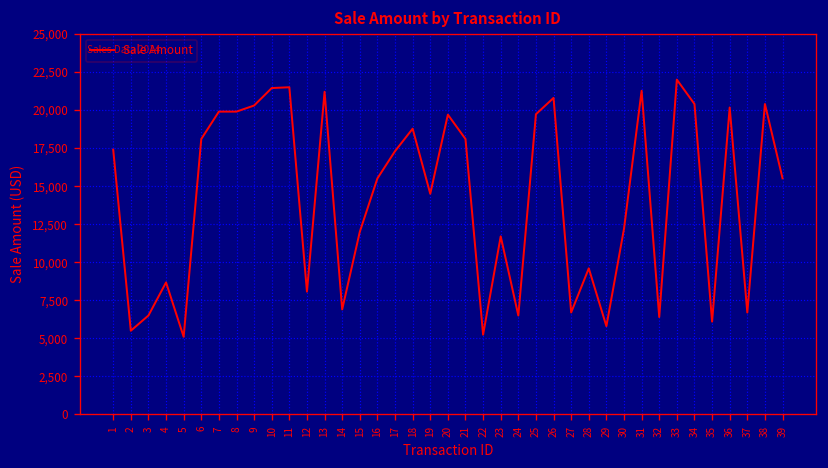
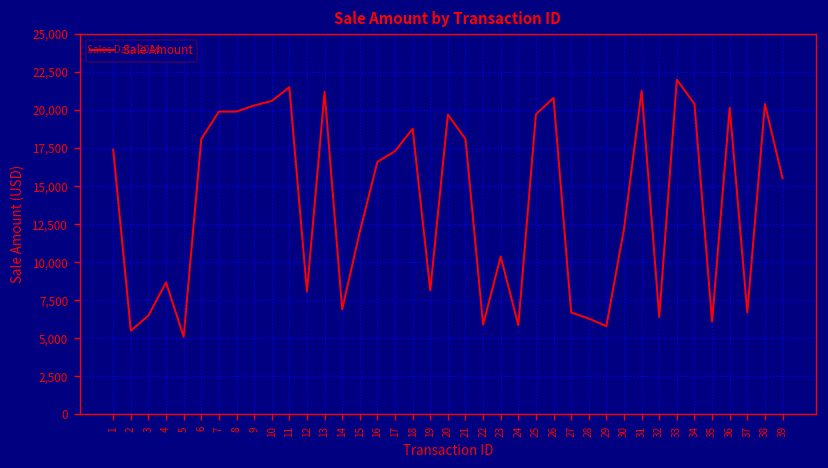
10: 21,400 -> 20,600
16: 15,500 -> 16,600
19: 14,500 -> 8,200
22: 5,200 -> 5,900
23: 11,700 -> 10,400
24: 6,500 -> 5,900
28: 9,600 -> 6,300
